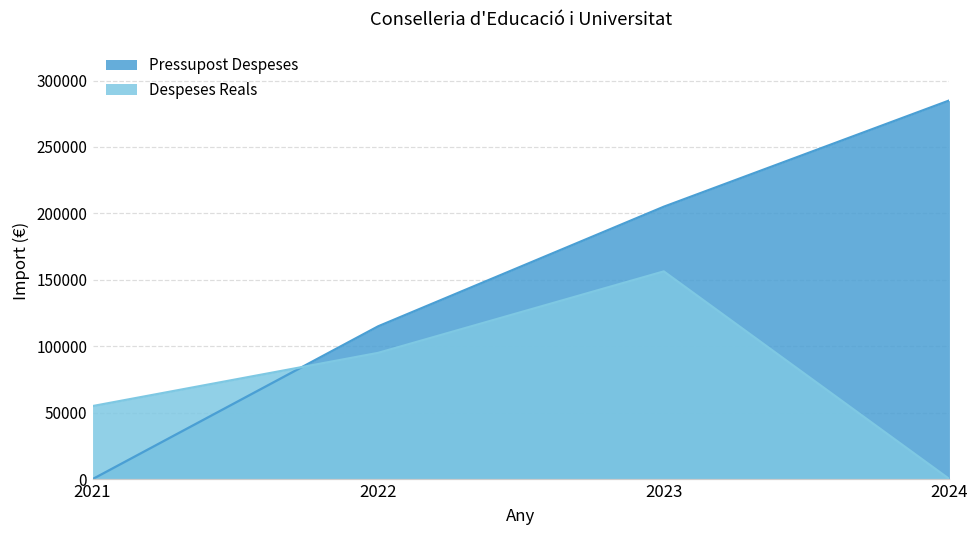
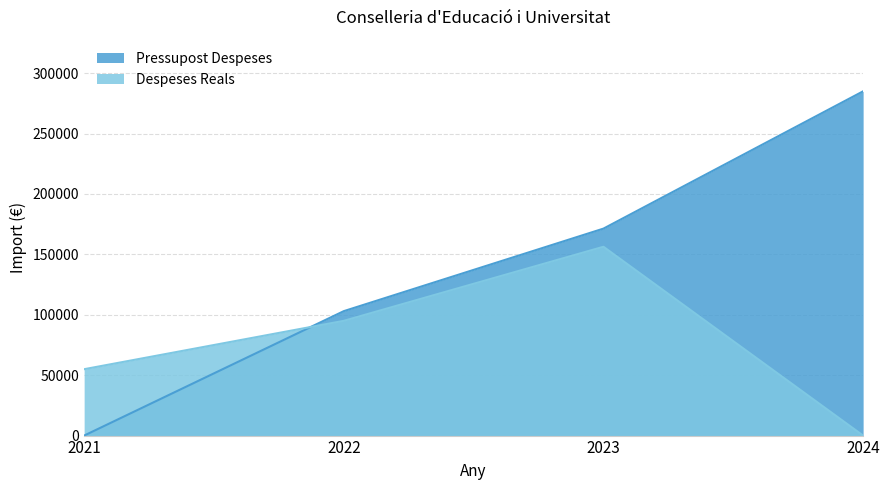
Pressupost Despeses, 2022: 115000 -> 103000
Pressupost Despeses, 2023: 205000 -> 171000
